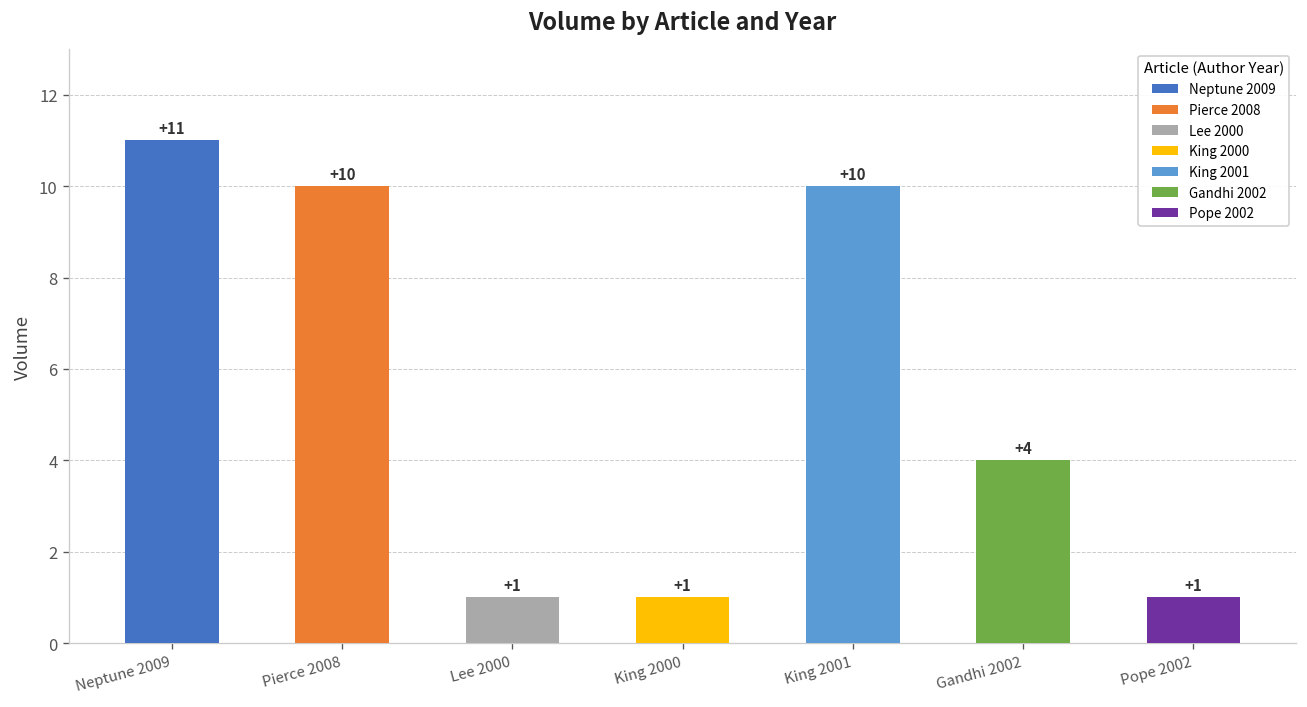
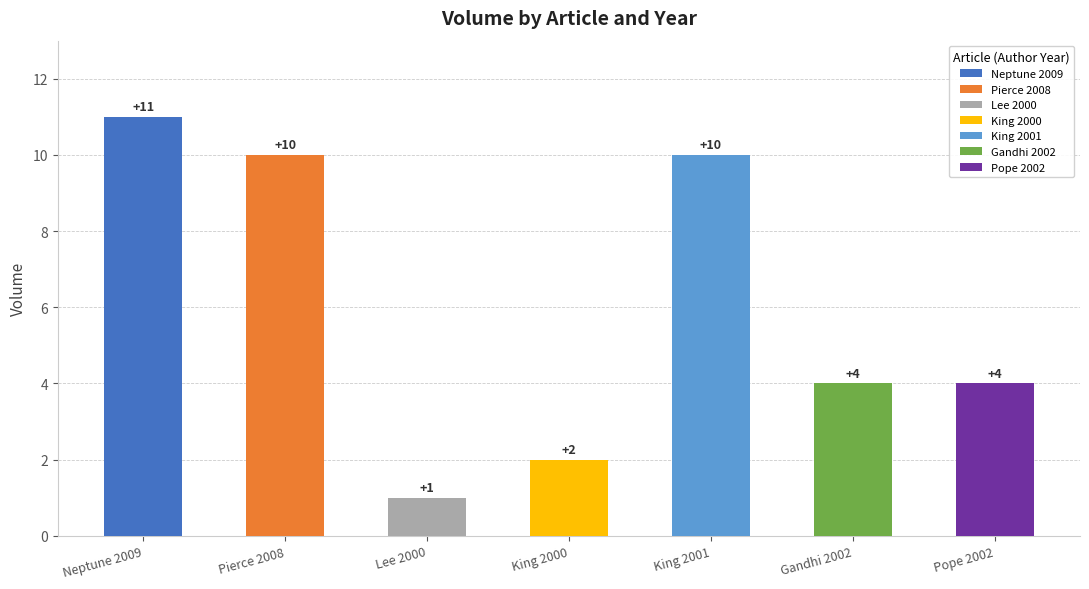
King 2000: +1 -> +2
Pope 2002: +1 -> +4
